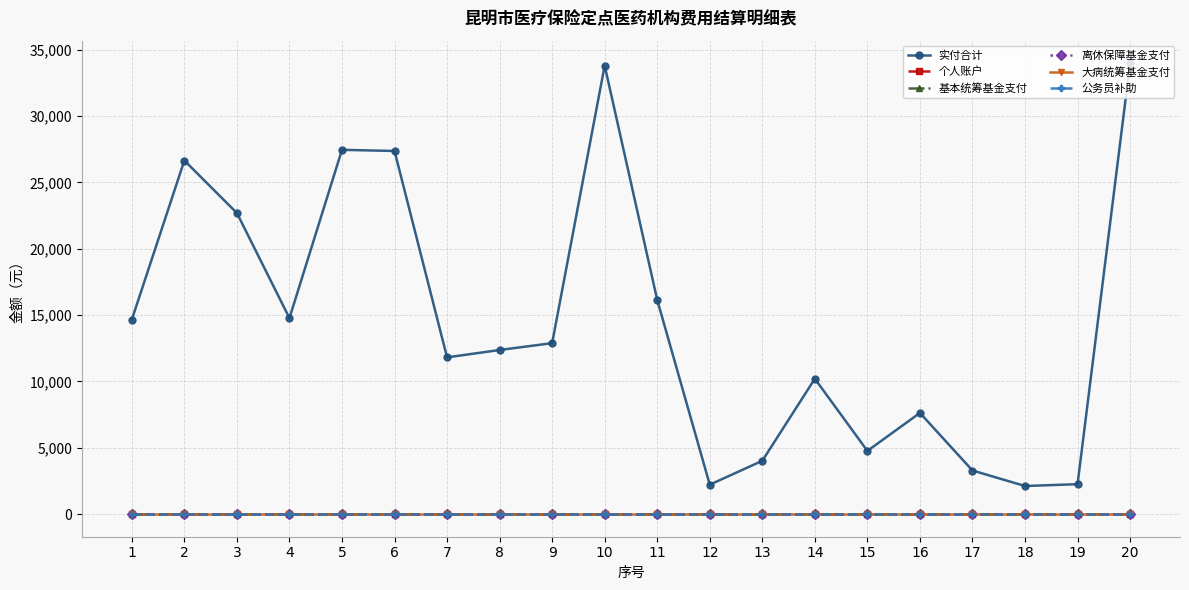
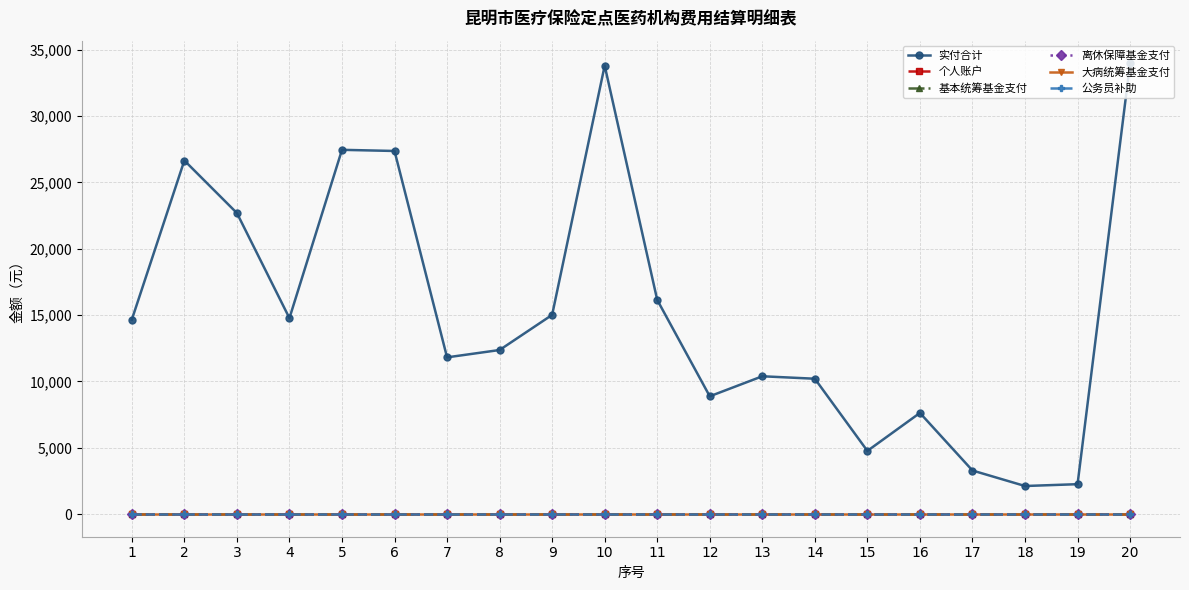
实付合计, 9: 12,900 -> 15,000
实付合计, 12: 2,200 -> 8,900
实付合计, 13: 4,000 -> 10,400
